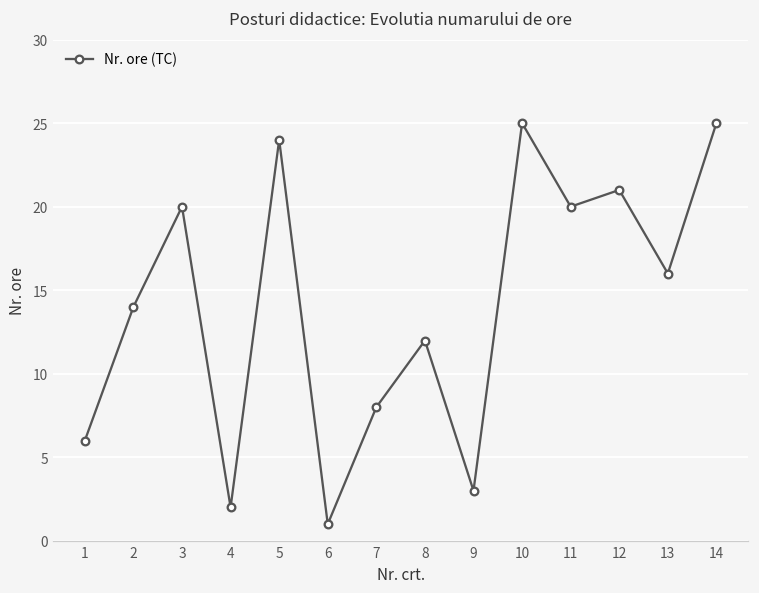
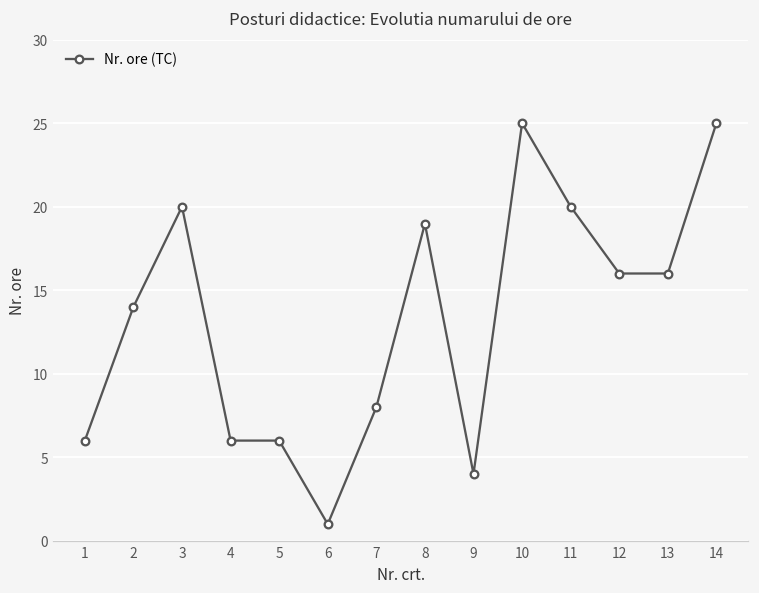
4: 2 -> 6
5: 24 -> 6
8: 12.0 -> 19.0
9: 3 -> 4
12: 21 -> 16
